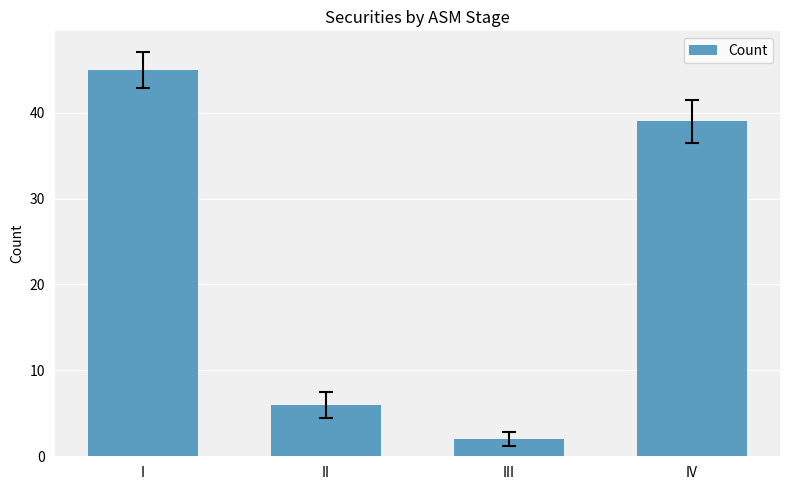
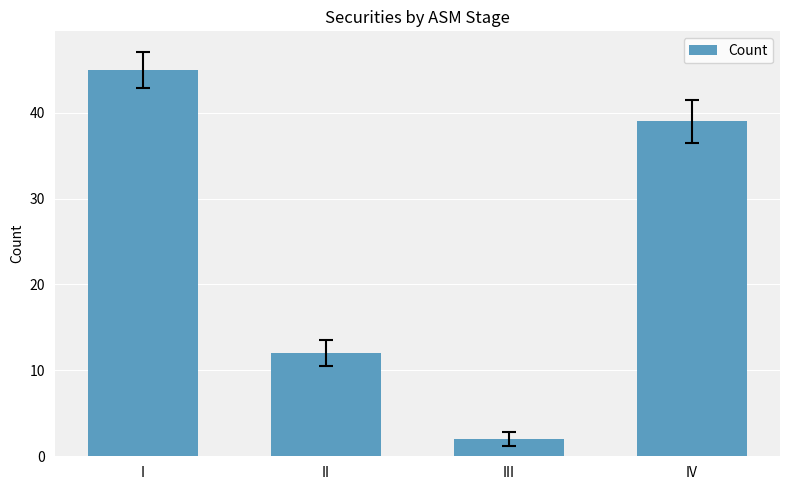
Count, II: 6 -> 12
